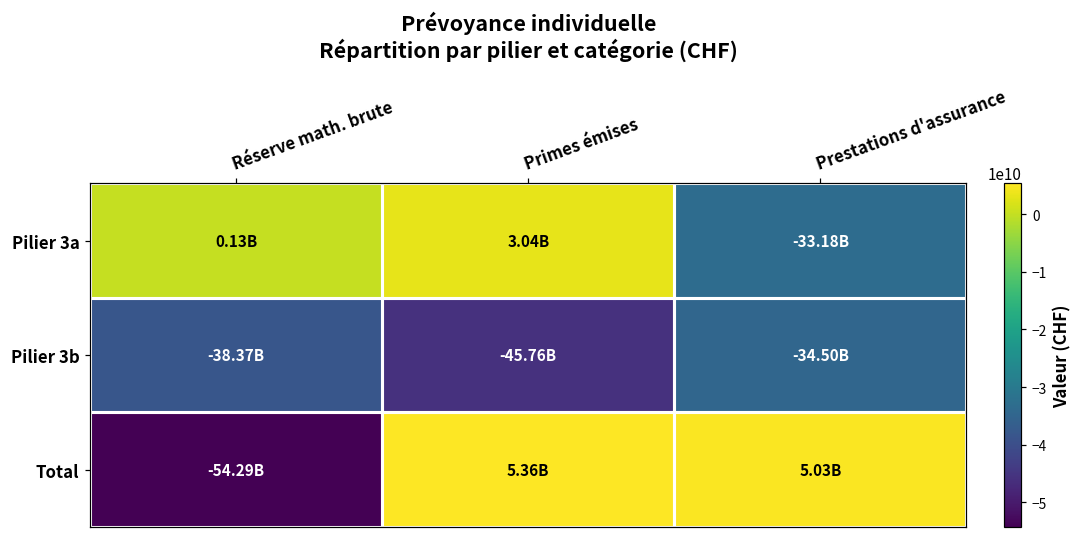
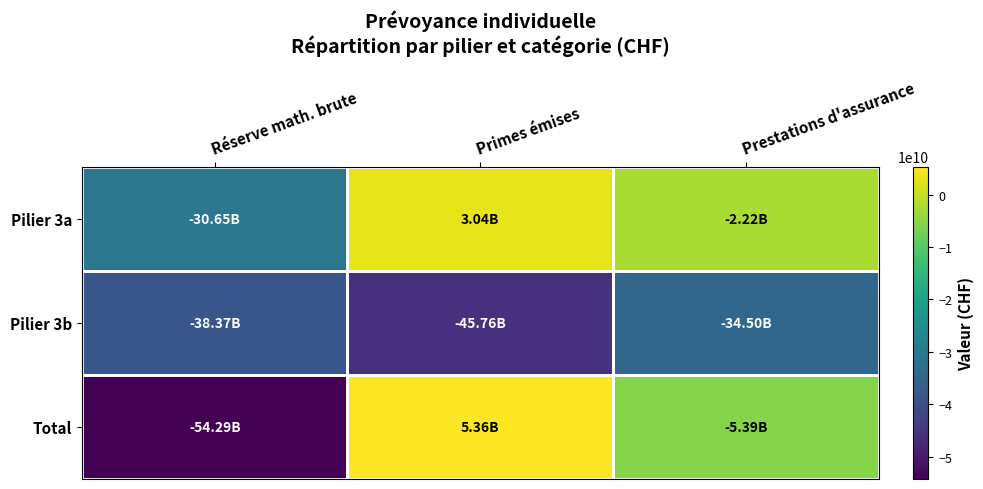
Pilier 3a, Réserve math. brute: 0.13B -> -30.65B
Pilier 3a, Prestations d'assurance: -33.18B -> -2.22B
Total, Prestations d'assurance: 5.03B -> -5.39B
